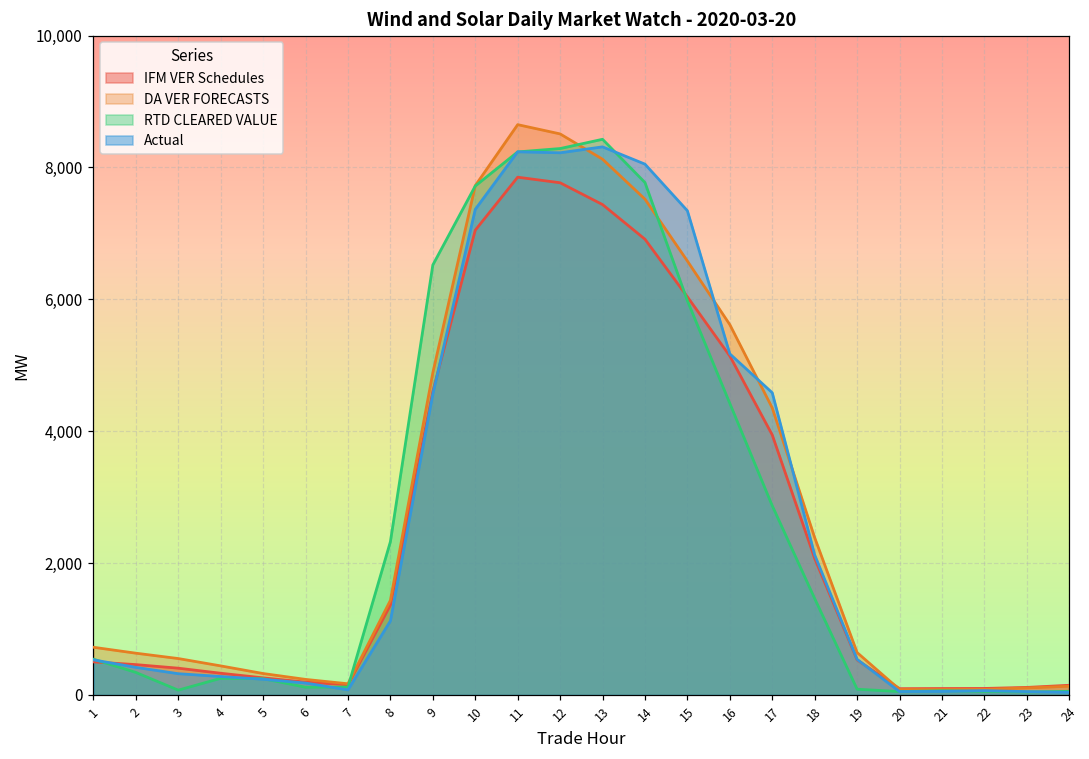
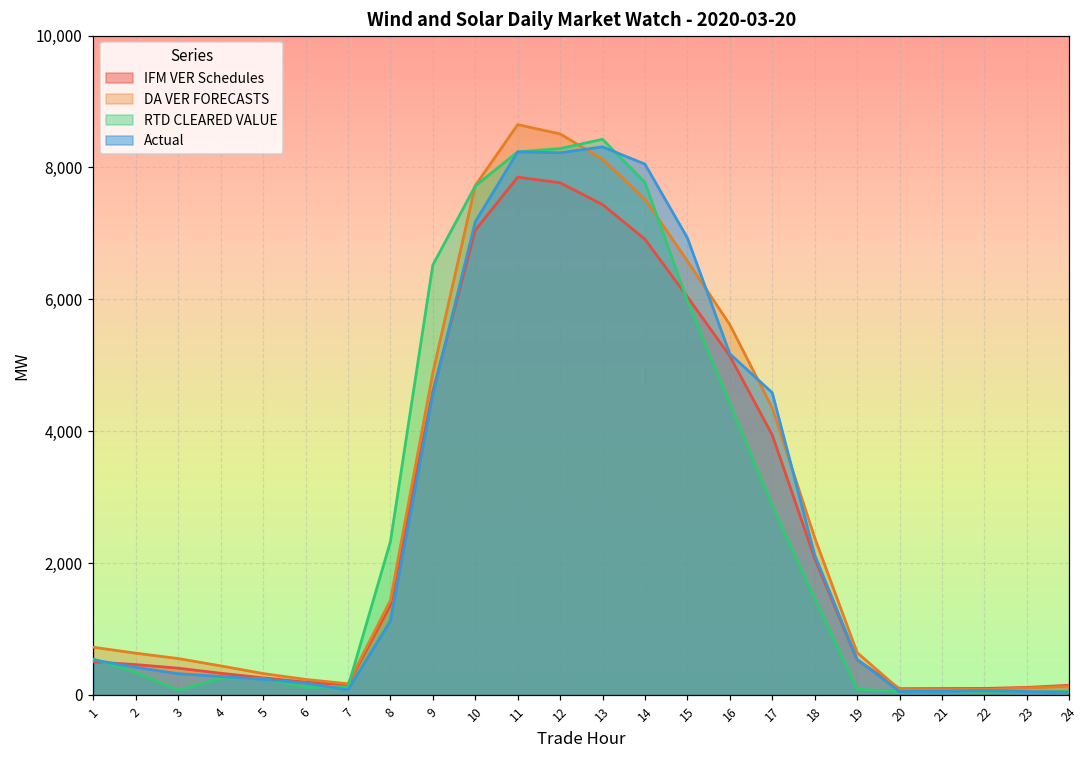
Actual, 10: 7,400 -> 7,200
Actual, 15: 7,300 -> 6,900
